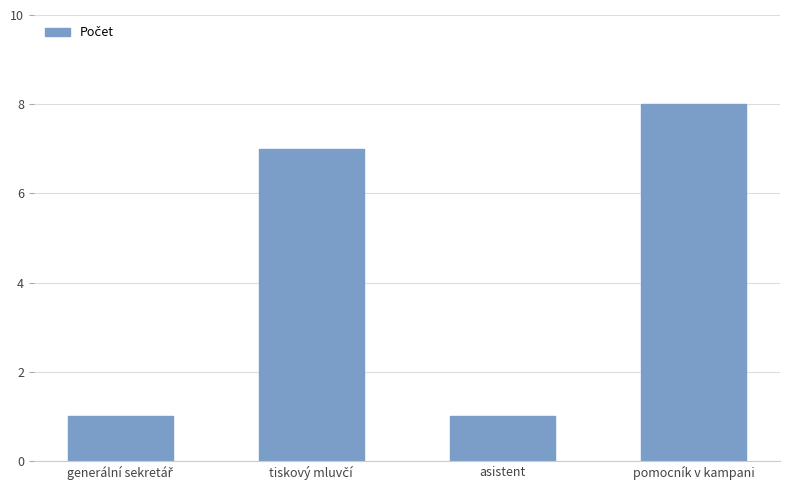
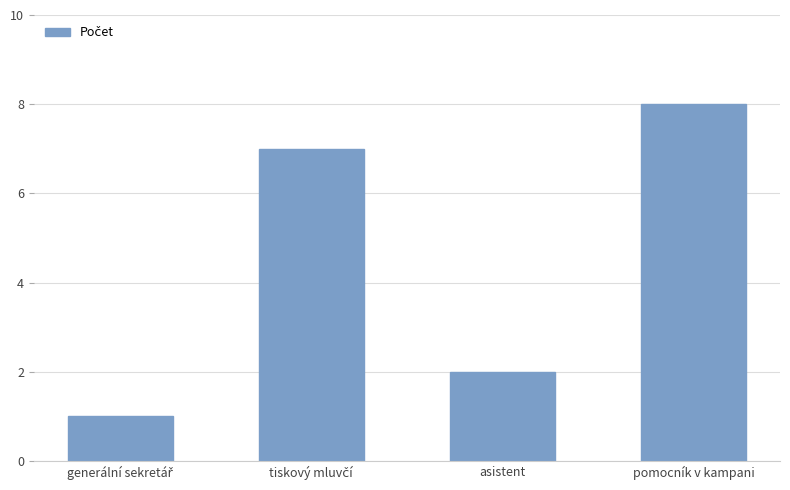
asistent: 1 -> 2
